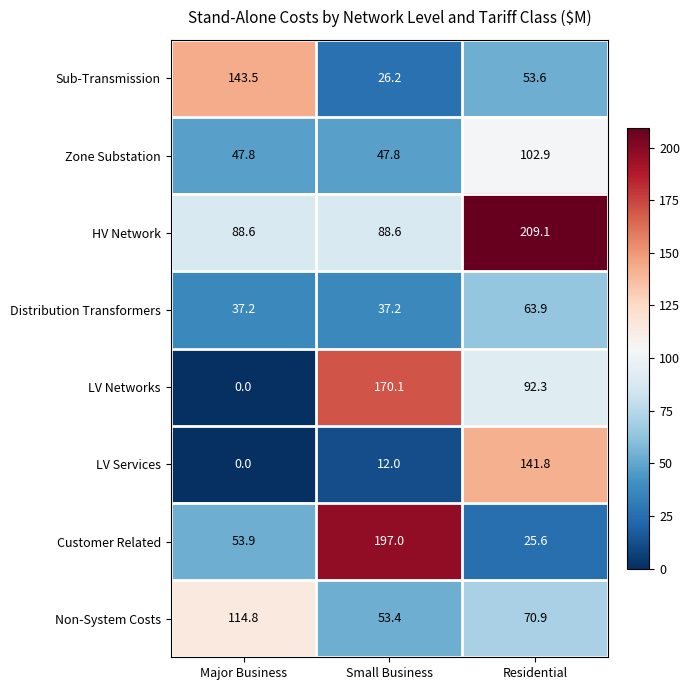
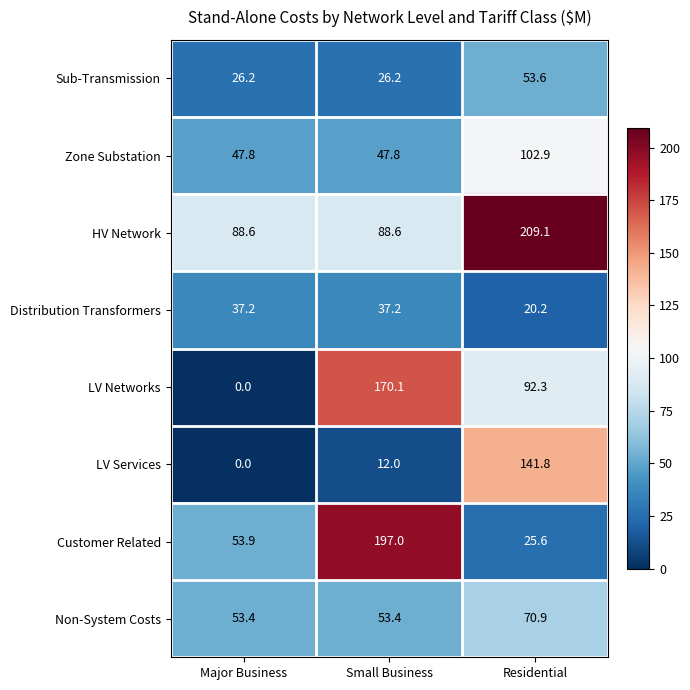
Sub-Transmission, Major Business: 143.5 -> 26.2
Distribution Transformers, Residential: 63.9 -> 20.2
Non-System Costs, Major Business: 114.8 -> 53.4
